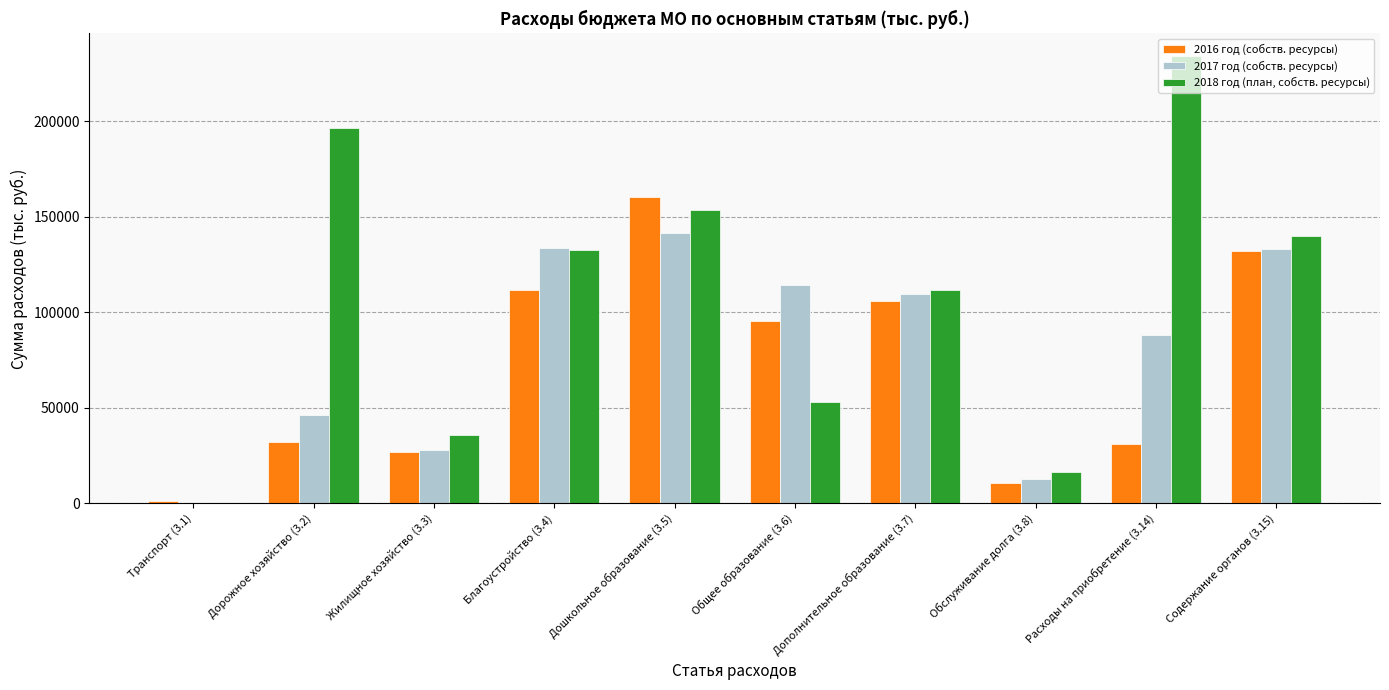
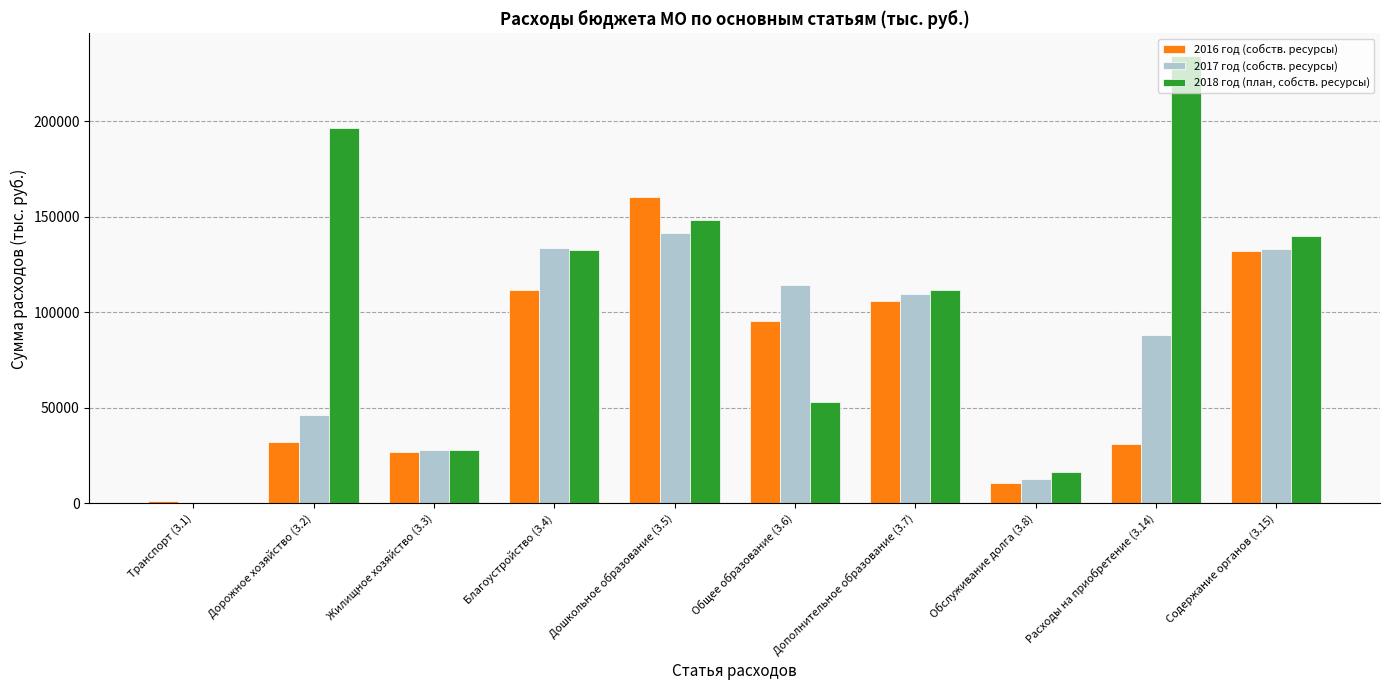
2018 год (план, собств. ресурсы), Жилищное хозяйство (3.3): 36000 -> 28000
2018 год (план, собств. ресурсы), Дошкольное образование (3.5): 154000 -> 148000
